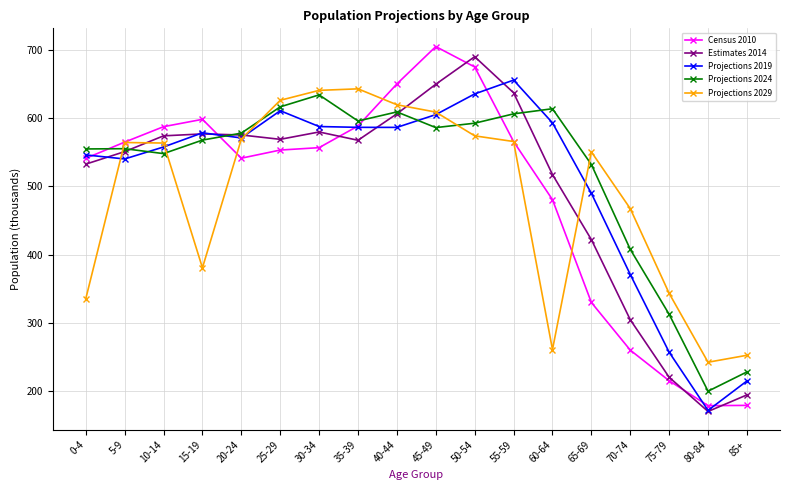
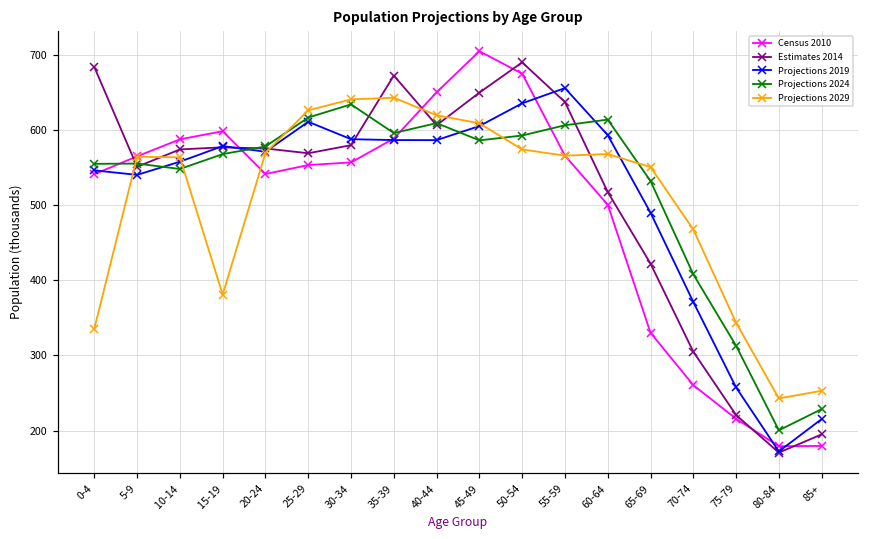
Estimates 2014, 0-4: 530 -> 680
Estimates 2014, 35-39: 570 -> 670
Census 2010, 60-64: 480 -> 500
Projections 2029, 60-64: 260 -> 570
